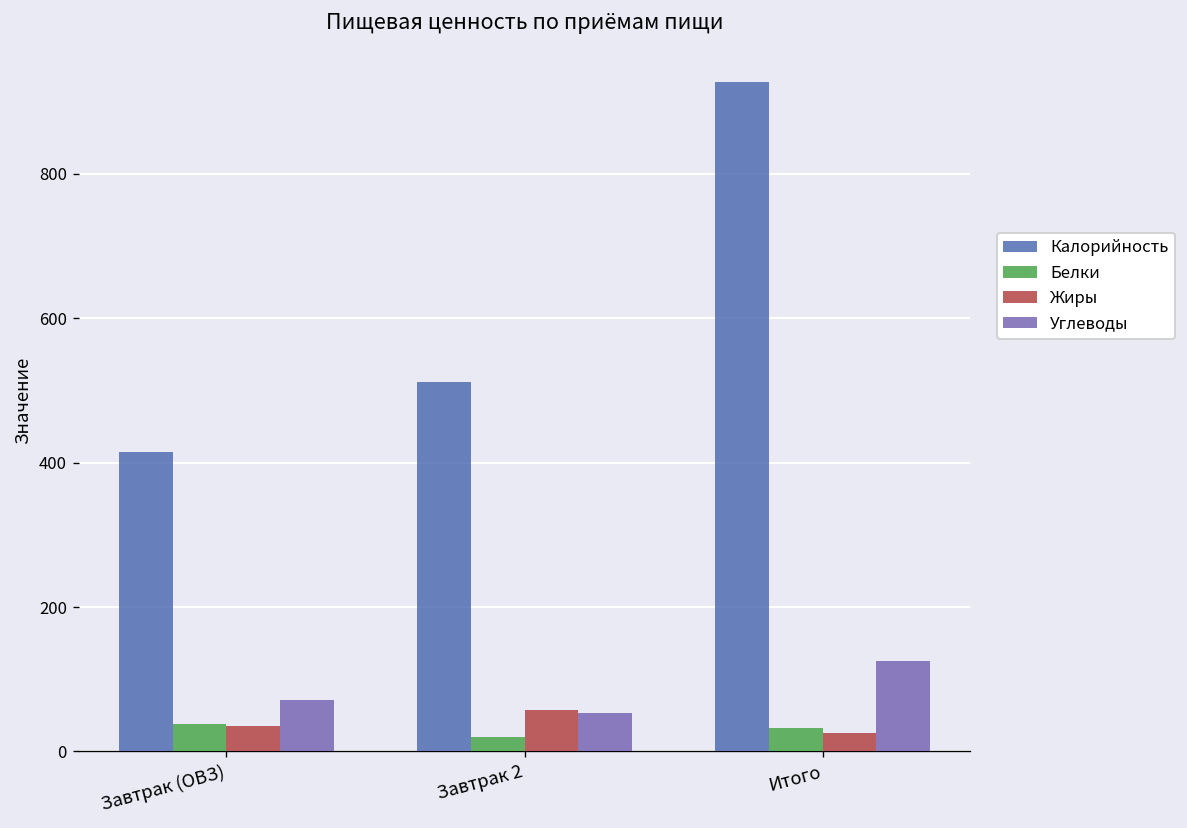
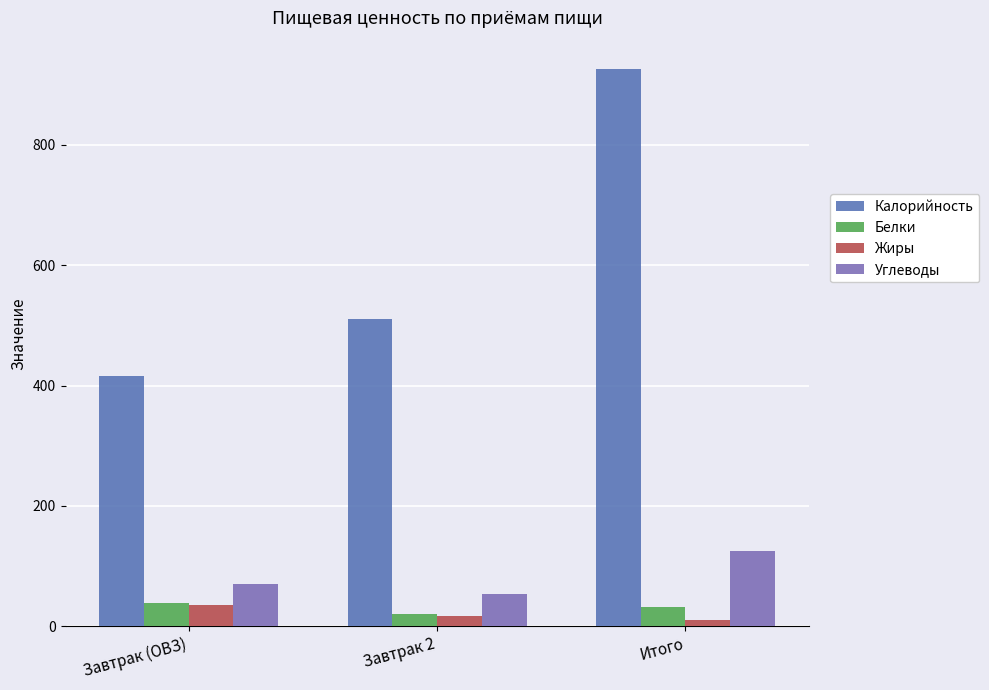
Жиры, Завтрак 2: 60 -> 20
Жиры, Итого: 30 -> 10
